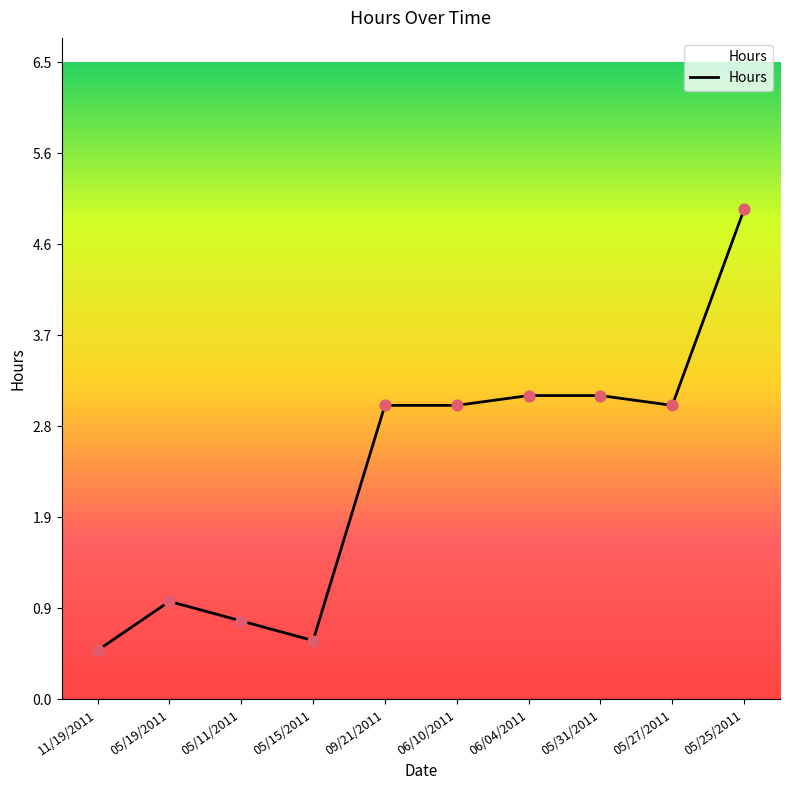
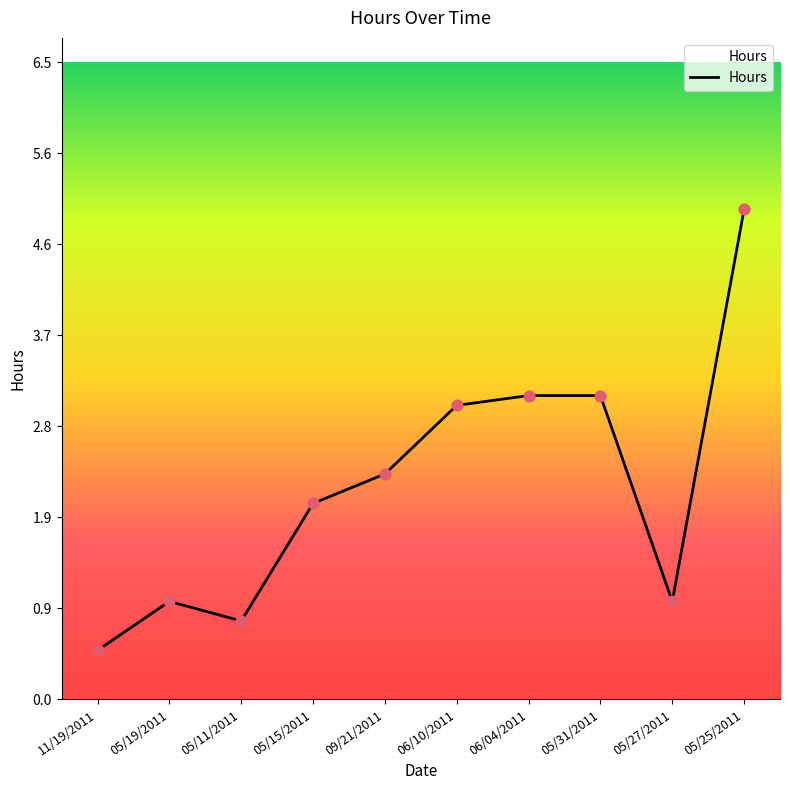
05/15/2011: 0.6 -> 2.0
09/21/2011: 3.0 -> 2.3
05/27/2011: 3 -> 1
